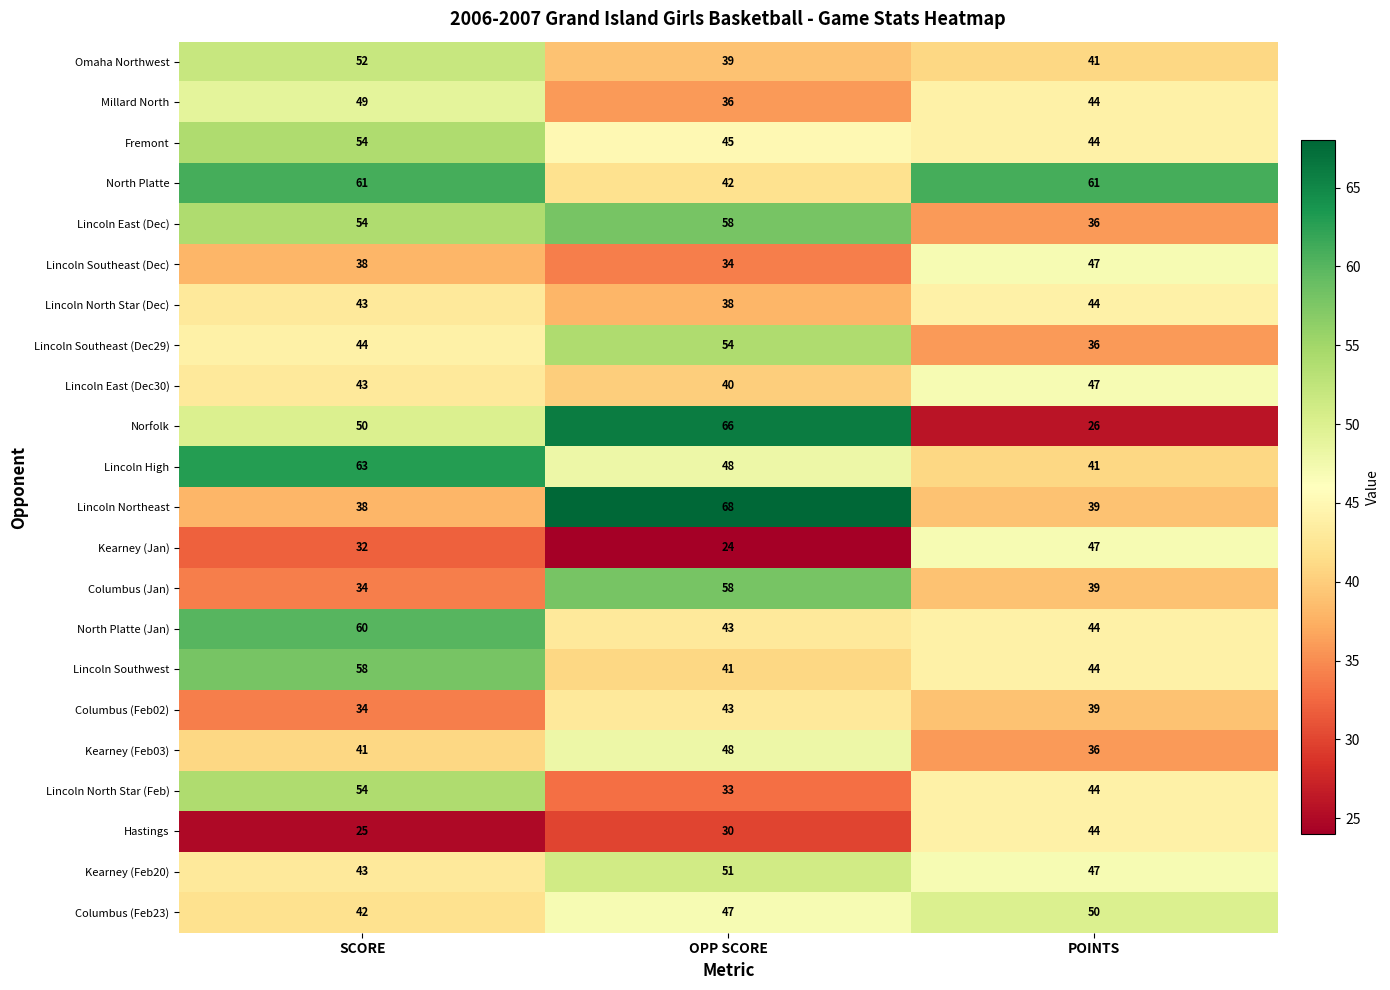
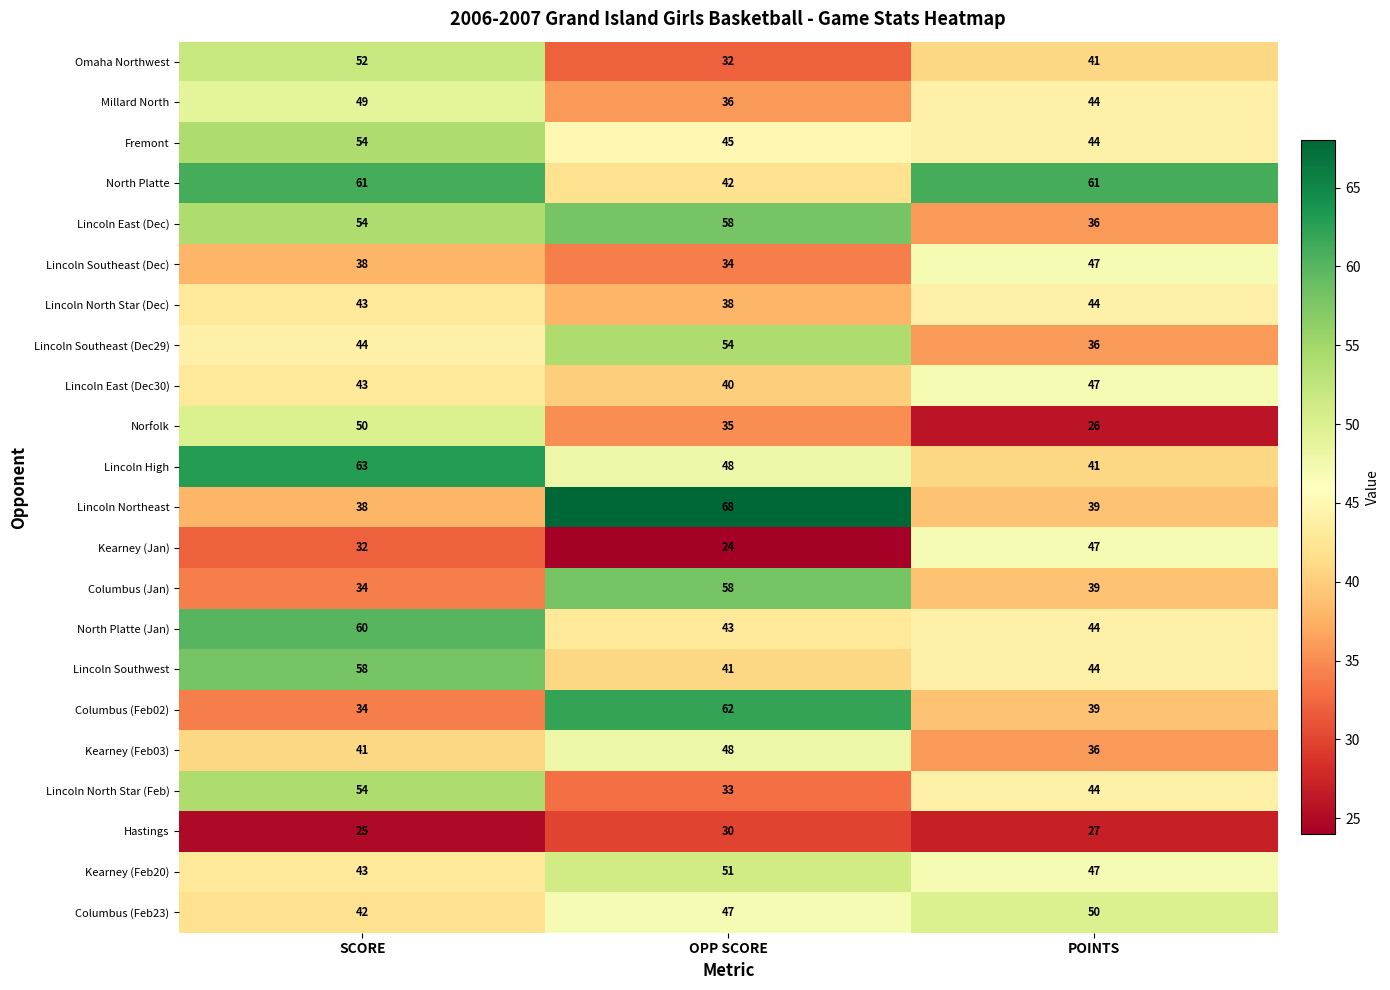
Omaha Northwest, OPP SCORE: 39 -> 32
Norfolk, OPP SCORE: 66 -> 35
Columbus (Feb02), OPP SCORE: 43 -> 62
Hastings, POINTS: 44 -> 27
